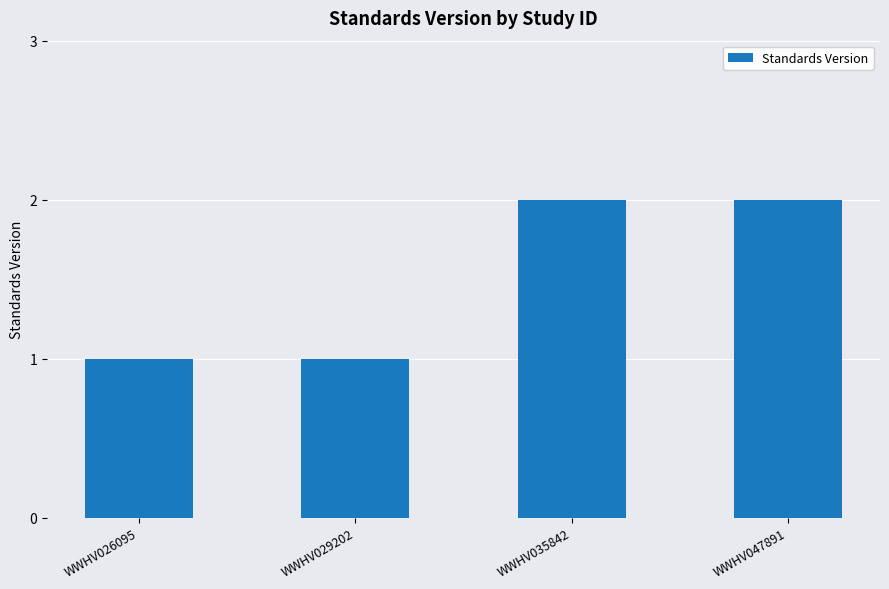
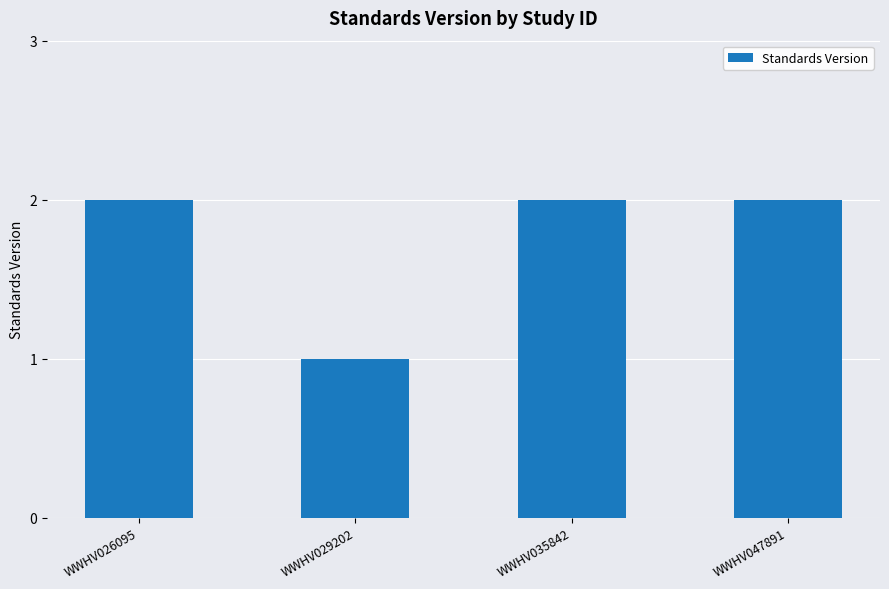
WWHV026095: 1 -> 2
